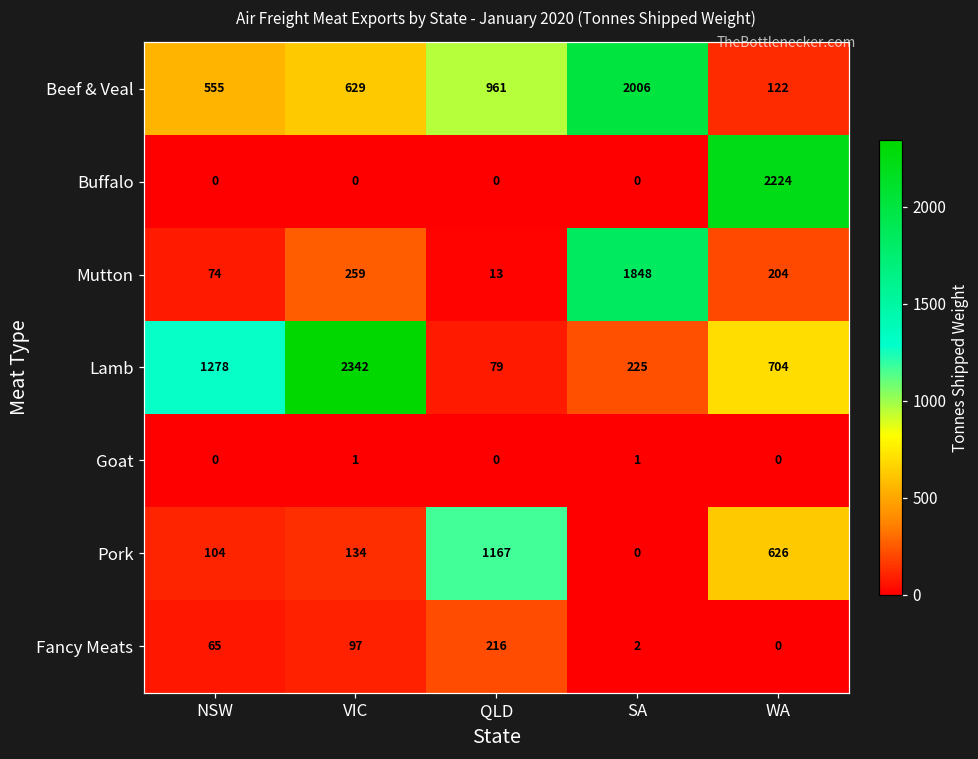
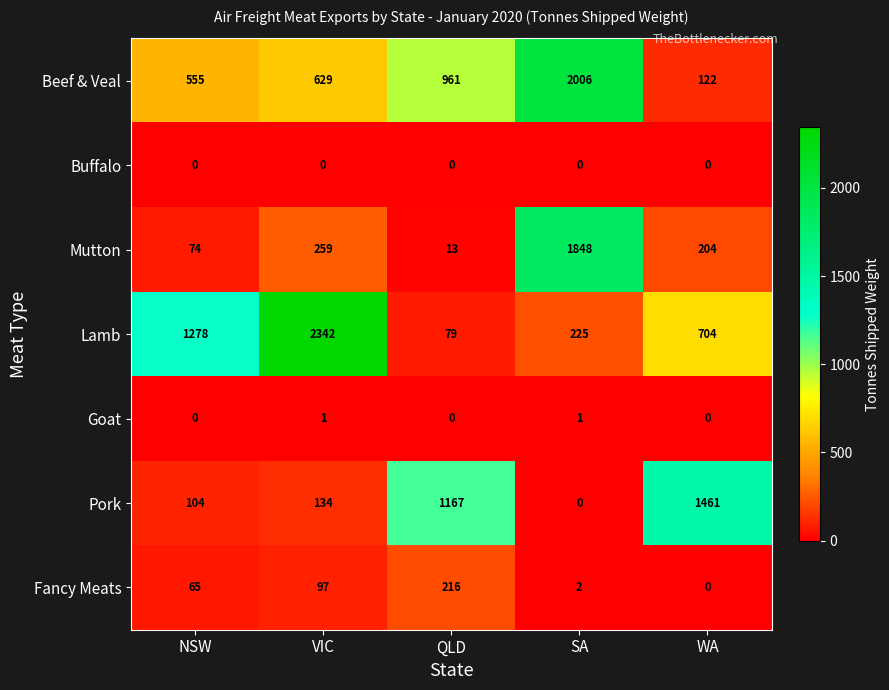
Buffalo, WA: 2224 -> 0
Pork, WA: 626 -> 1461
